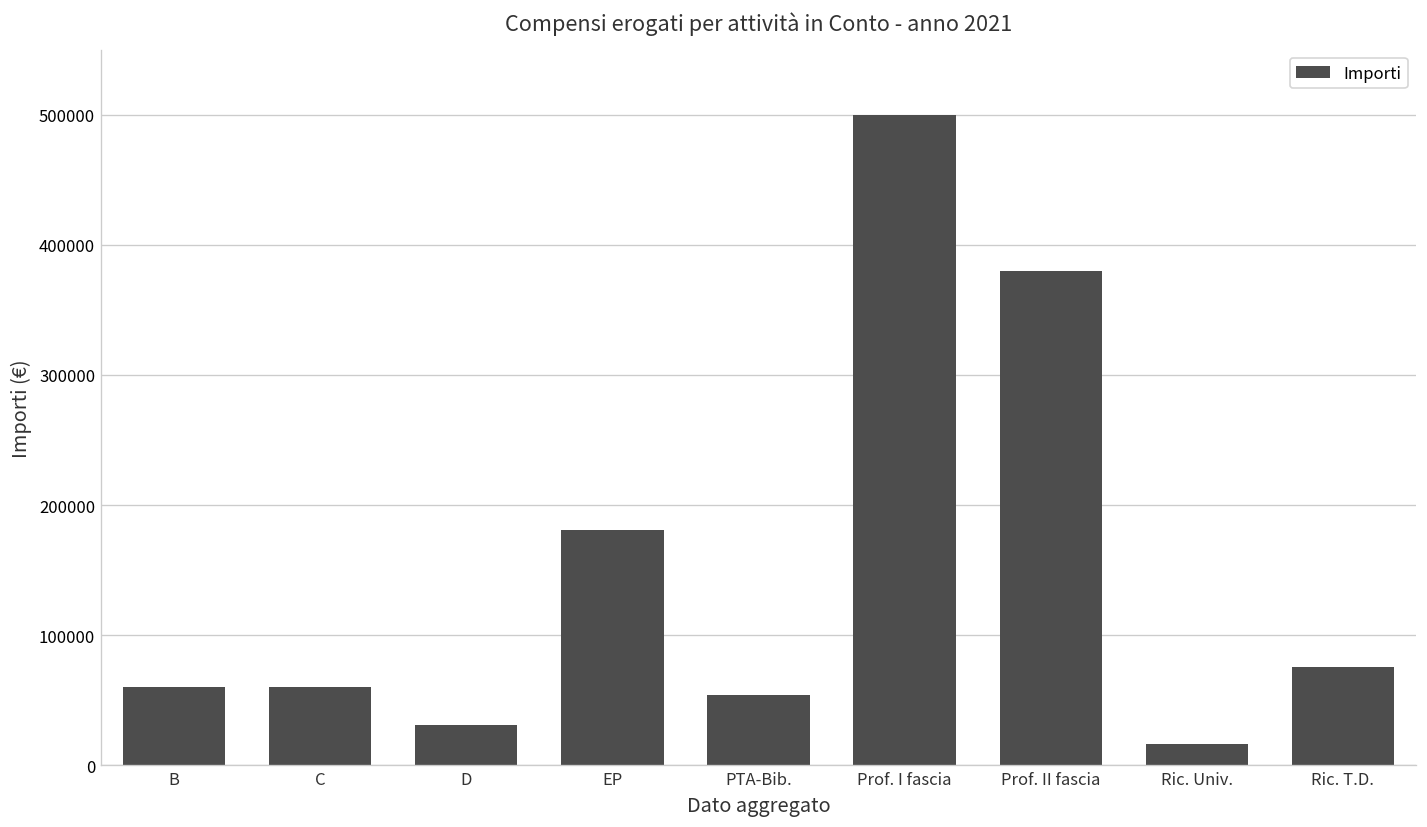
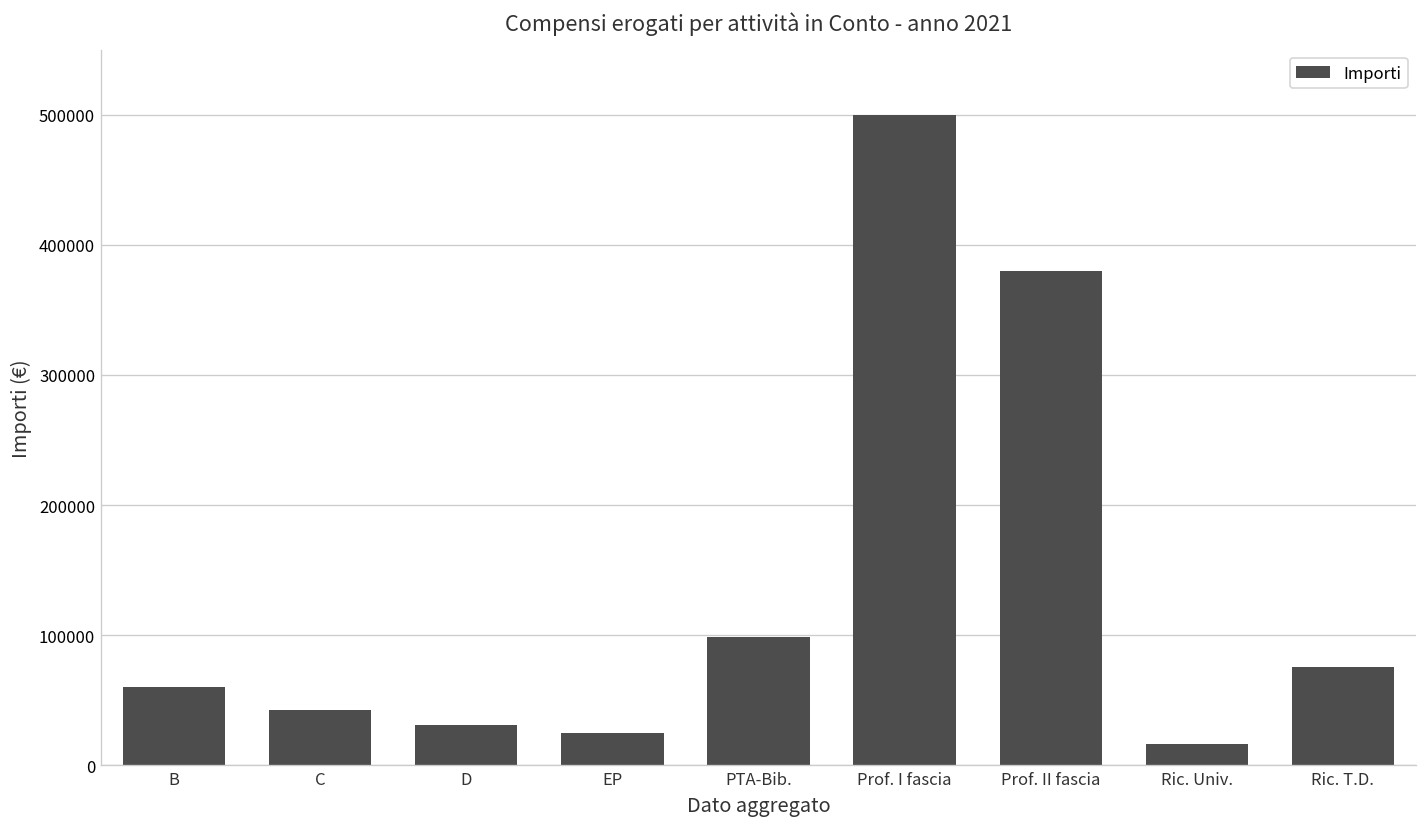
C: 60000 -> 42000
EP: 181000 -> 24000
PTA-Bib.: 54000 -> 98000
